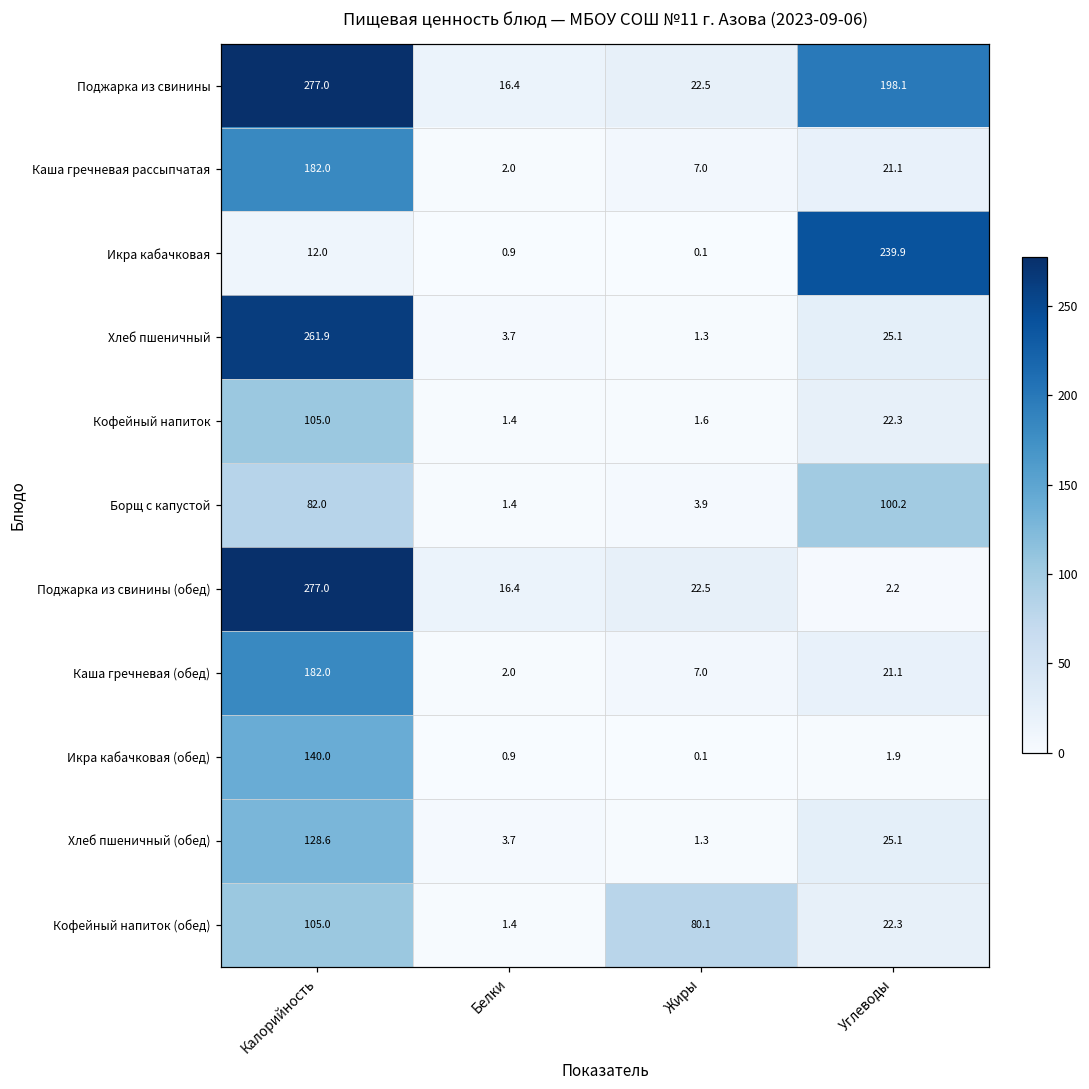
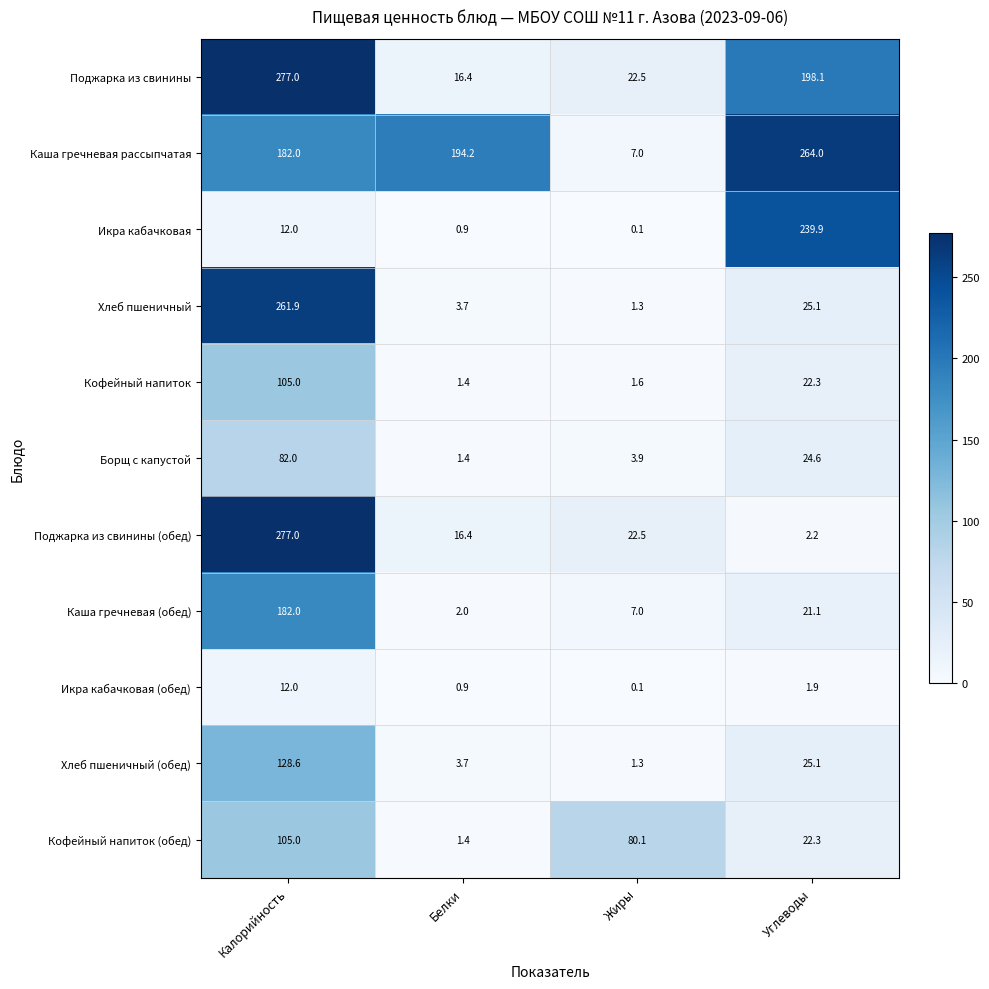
Каша гречневая рассыпчатая, Белки: 2.0 -> 194.2
Каша гречневая рассыпчатая, Углеводы: 21.1 -> 264.0
Борщ с капустой, Углеводы: 100.2 -> 24.6
Икра кабачковая (обед), Калорийность: 140.0 -> 12.0
